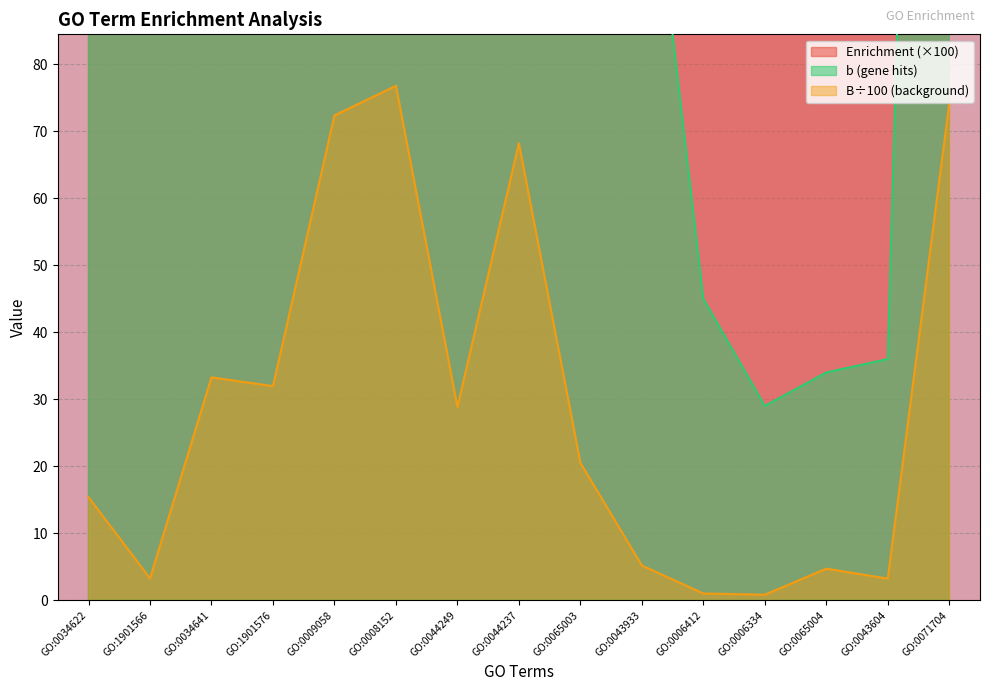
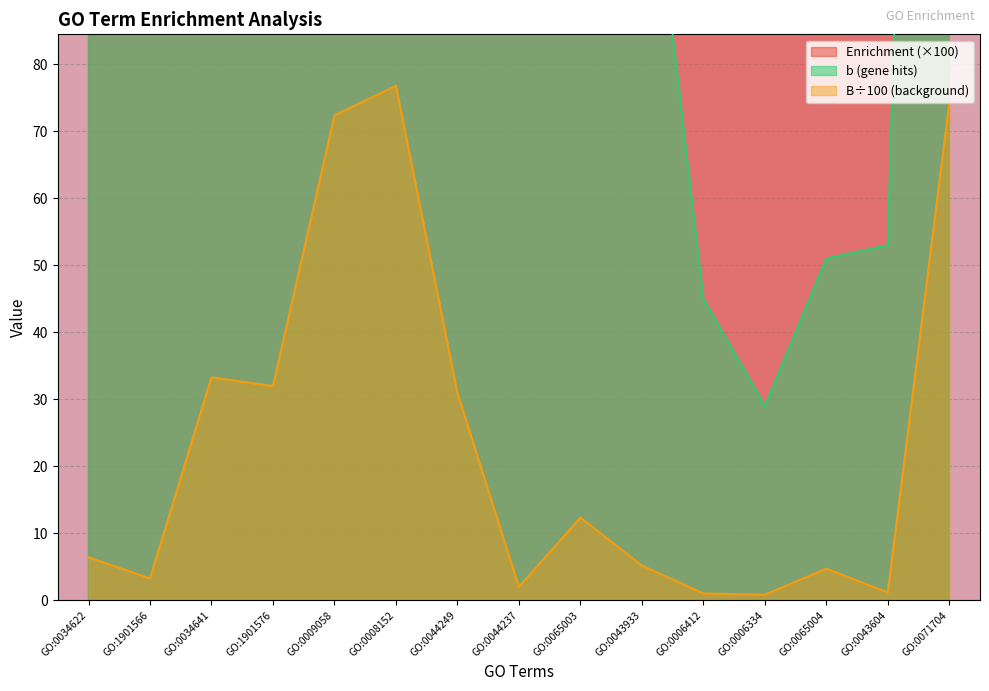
B÷100 (background), GO:0034622: 15 -> 6
B÷100 (background), GO:0044249: 29 -> 31
B÷100 (background), GO:0044237: 68 -> 2
B÷100 (background), GO:0065003: 21 -> 12
b (gene hits), GO:0065004: 34 -> 51
b (gene hits), GO:0043604: 36 -> 53
B÷100 (background), GO:0043604: 3 -> 1
